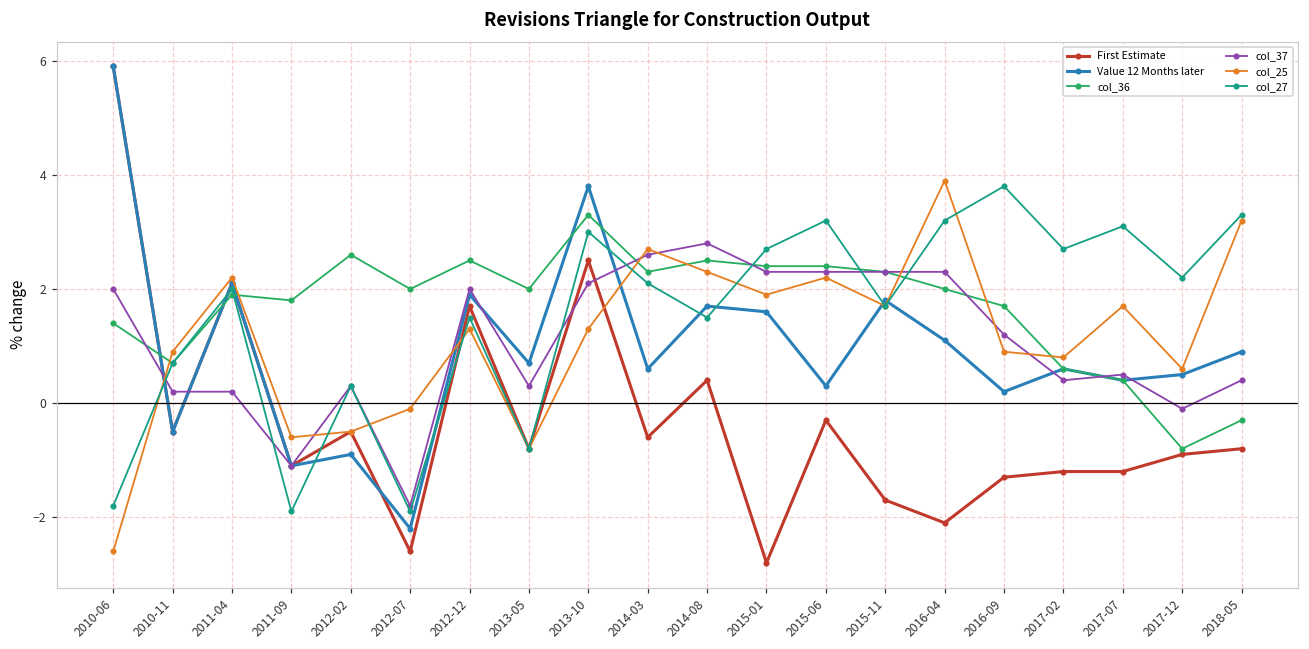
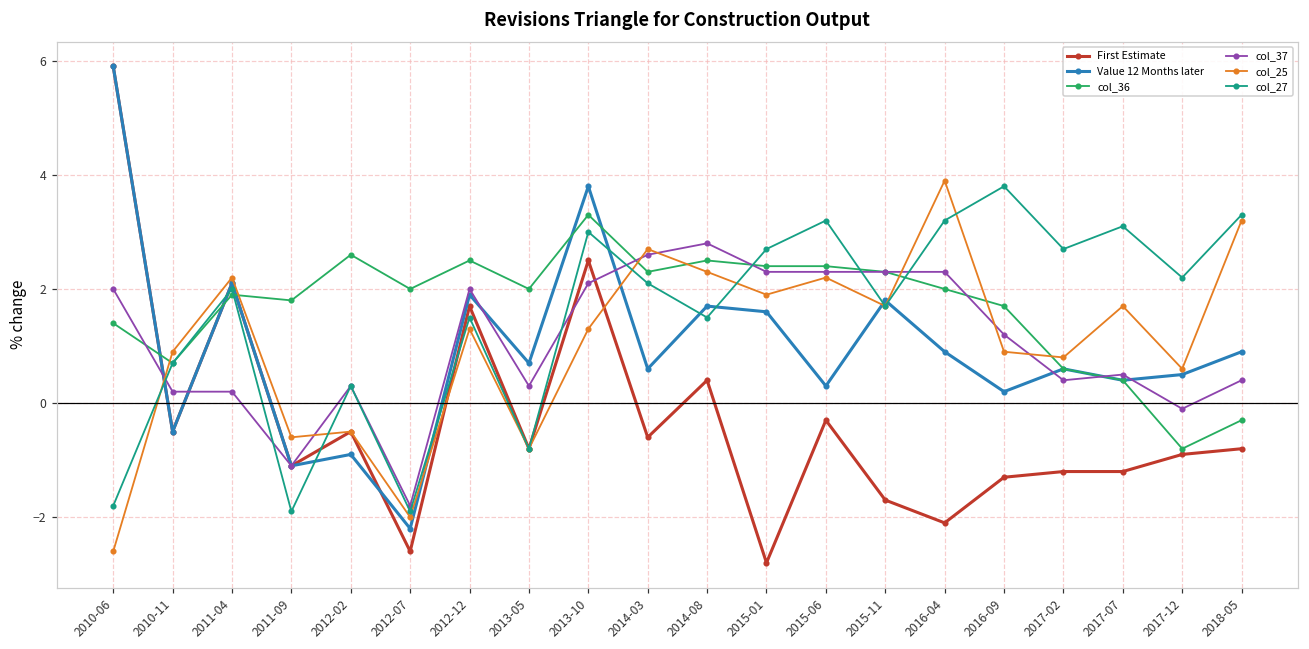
col_25, 2012-07: -0.1 -> -2.0
Value 12 Months later, 2016-04: 1.1 -> 0.9
